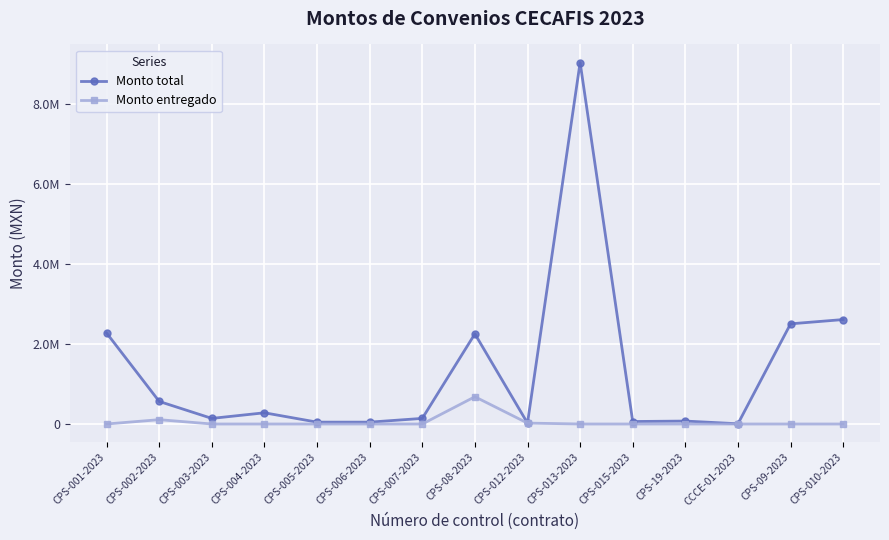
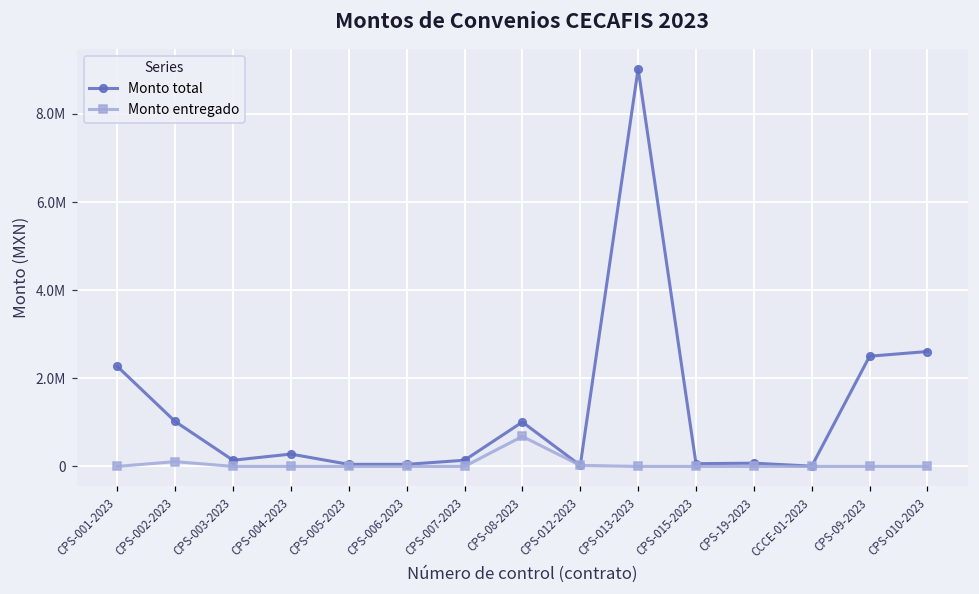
Monto total, CPS-002-2023: 600000 -> 1000000
Monto total, CPS-08-2023: 2300000 -> 1000000
